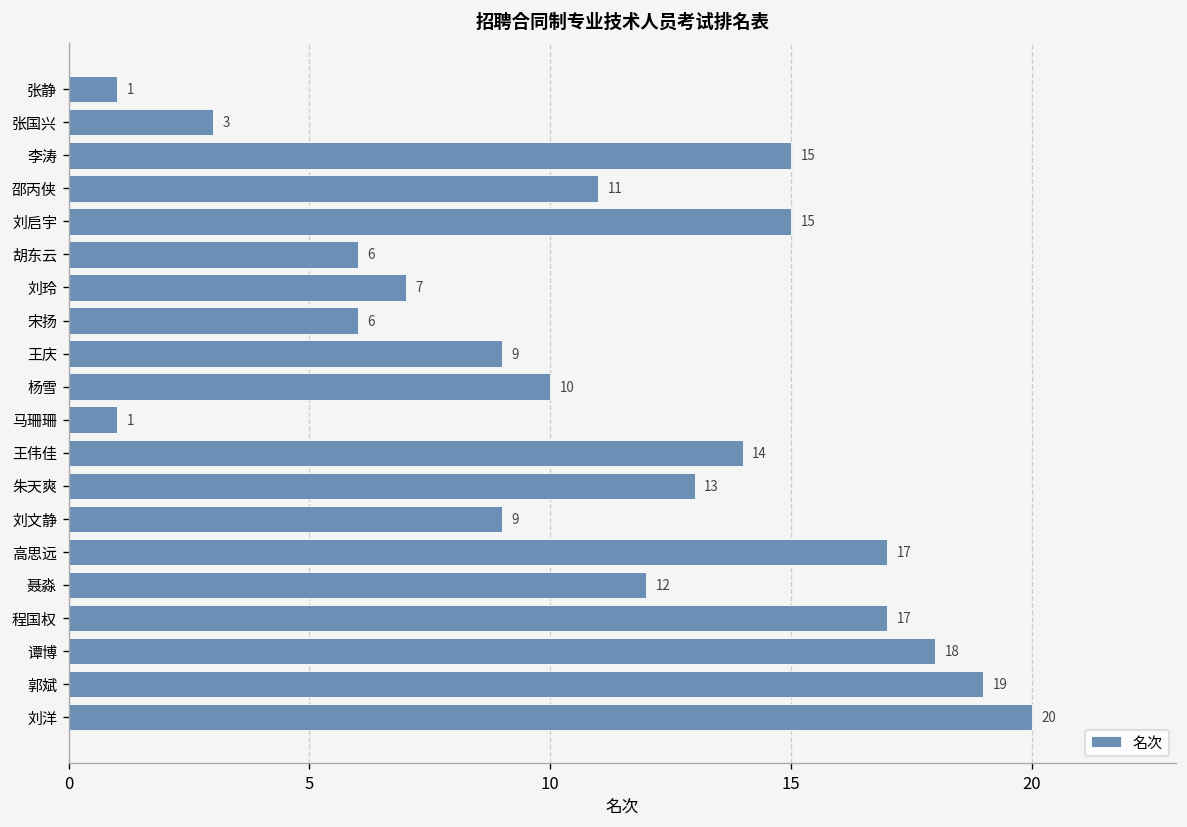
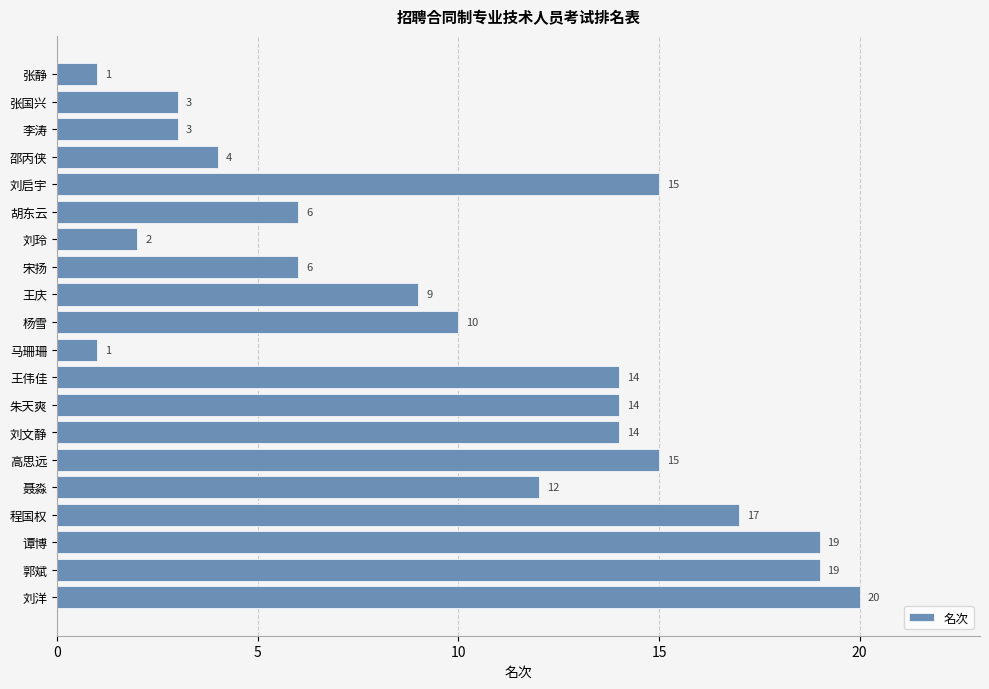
李涛: 15 -> 3
邵丙侠: 11 -> 4
刘玲: 7 -> 2
朱天爽: 13 -> 14
刘文静: 9 -> 14
高思远: 17 -> 15
谭博: 18 -> 19
